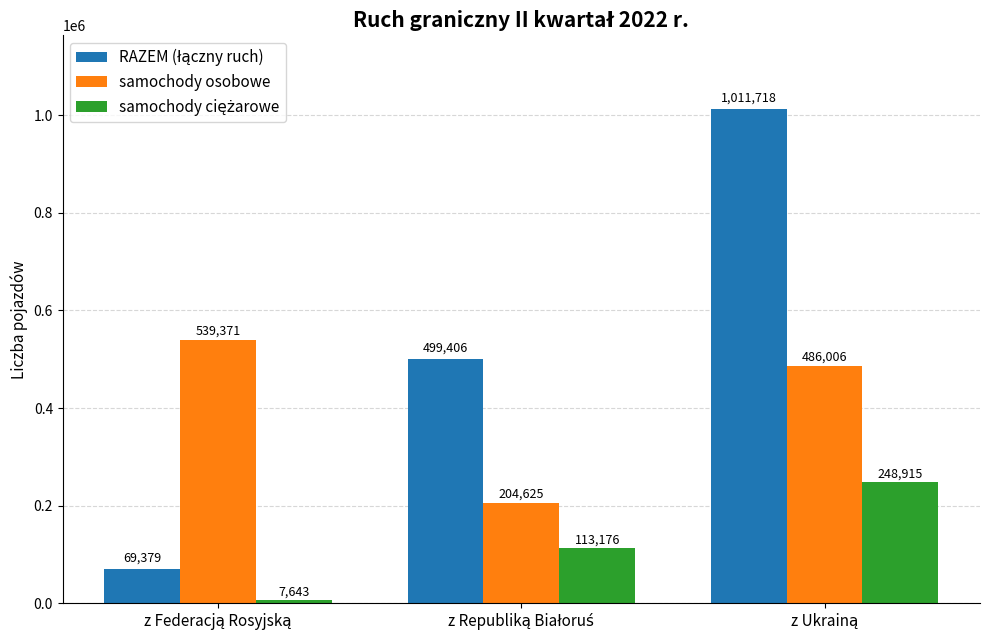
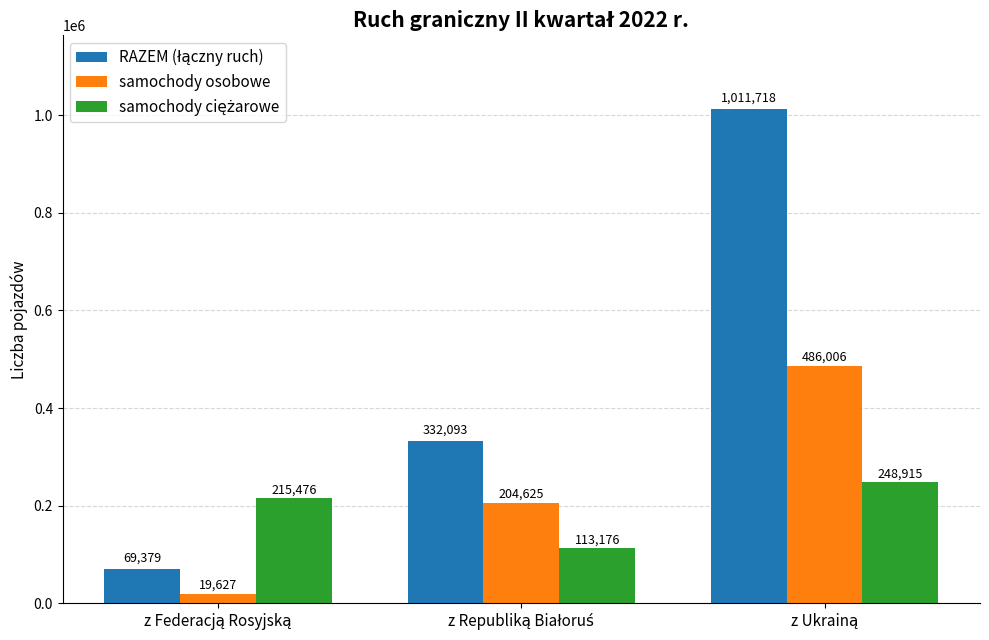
samochody osobowe, z Federacją Rosyjską: 539,371 -> 19,627
samochody ciężarowe, z Federacją Rosyjską: 7,643 -> 215,476
RAZEM (łączny ruch), z Republiką Białoruś: 499,406 -> 332,093
